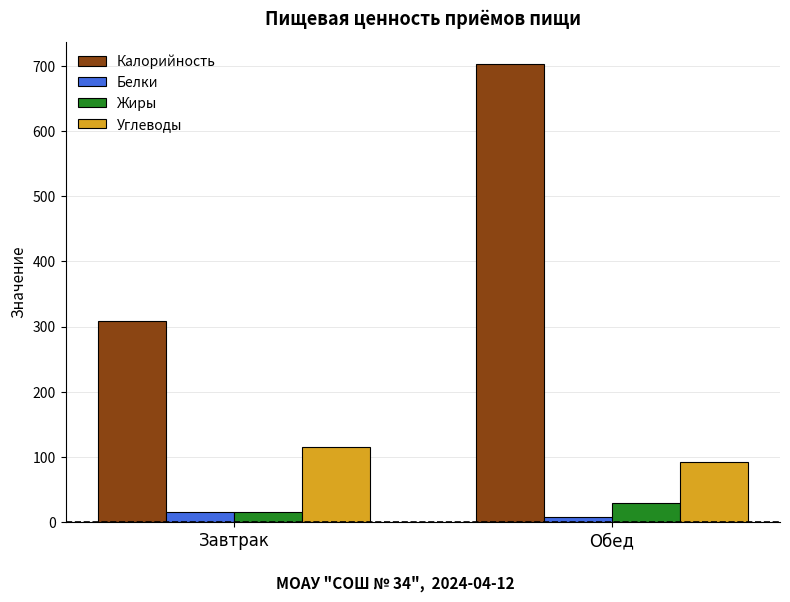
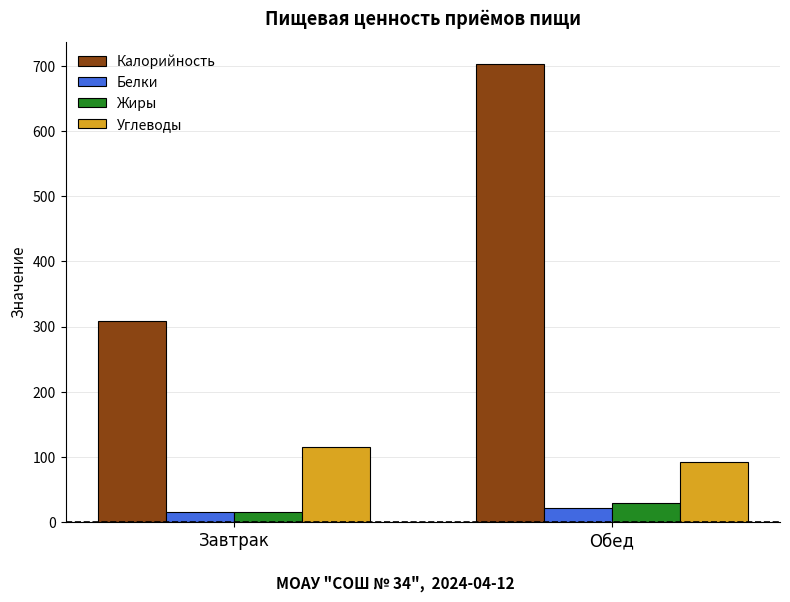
Белки, Обед: 10 -> 20
